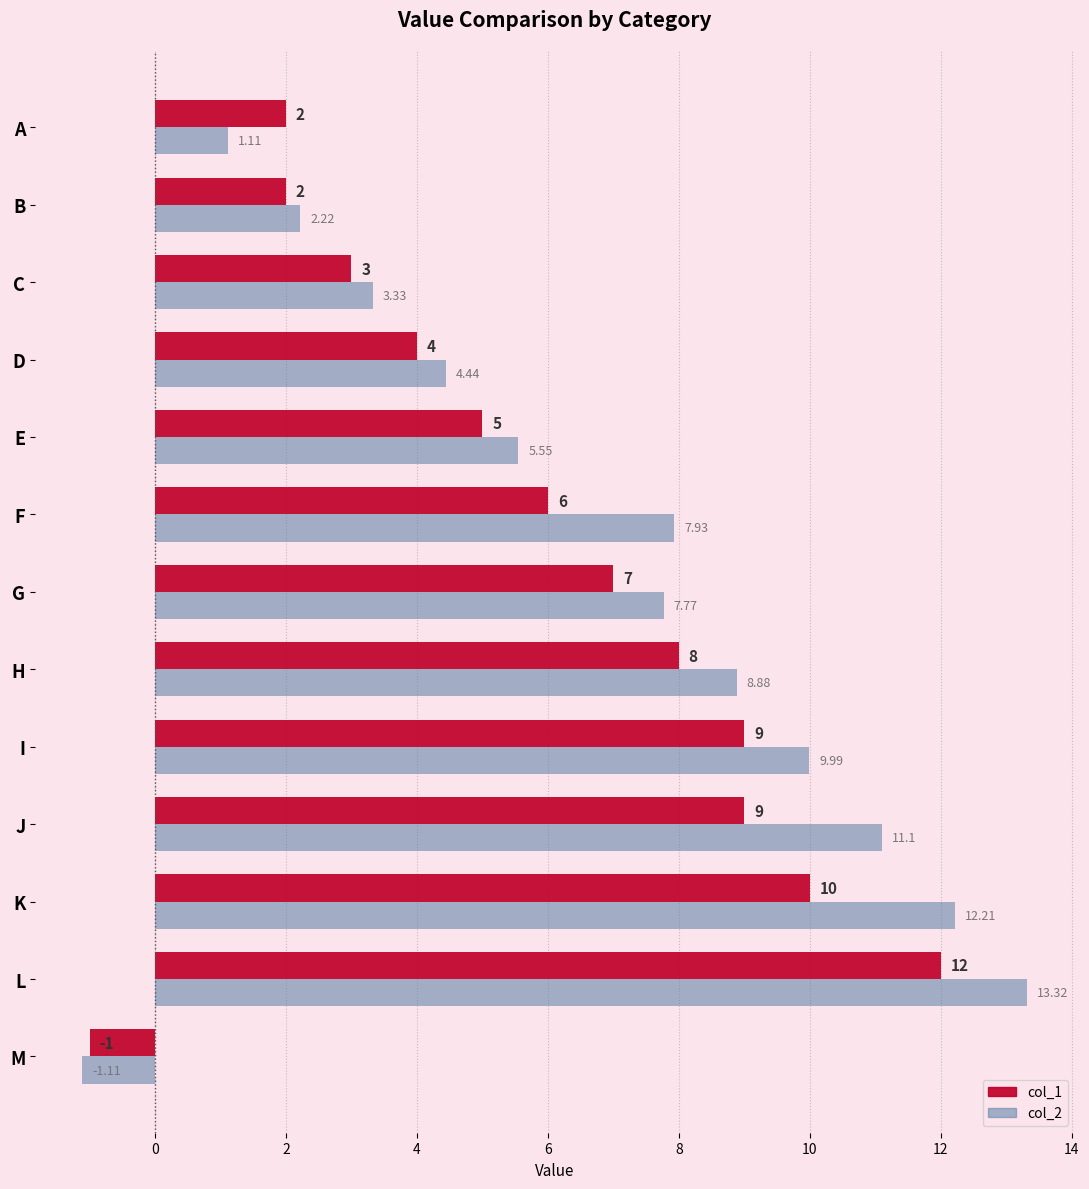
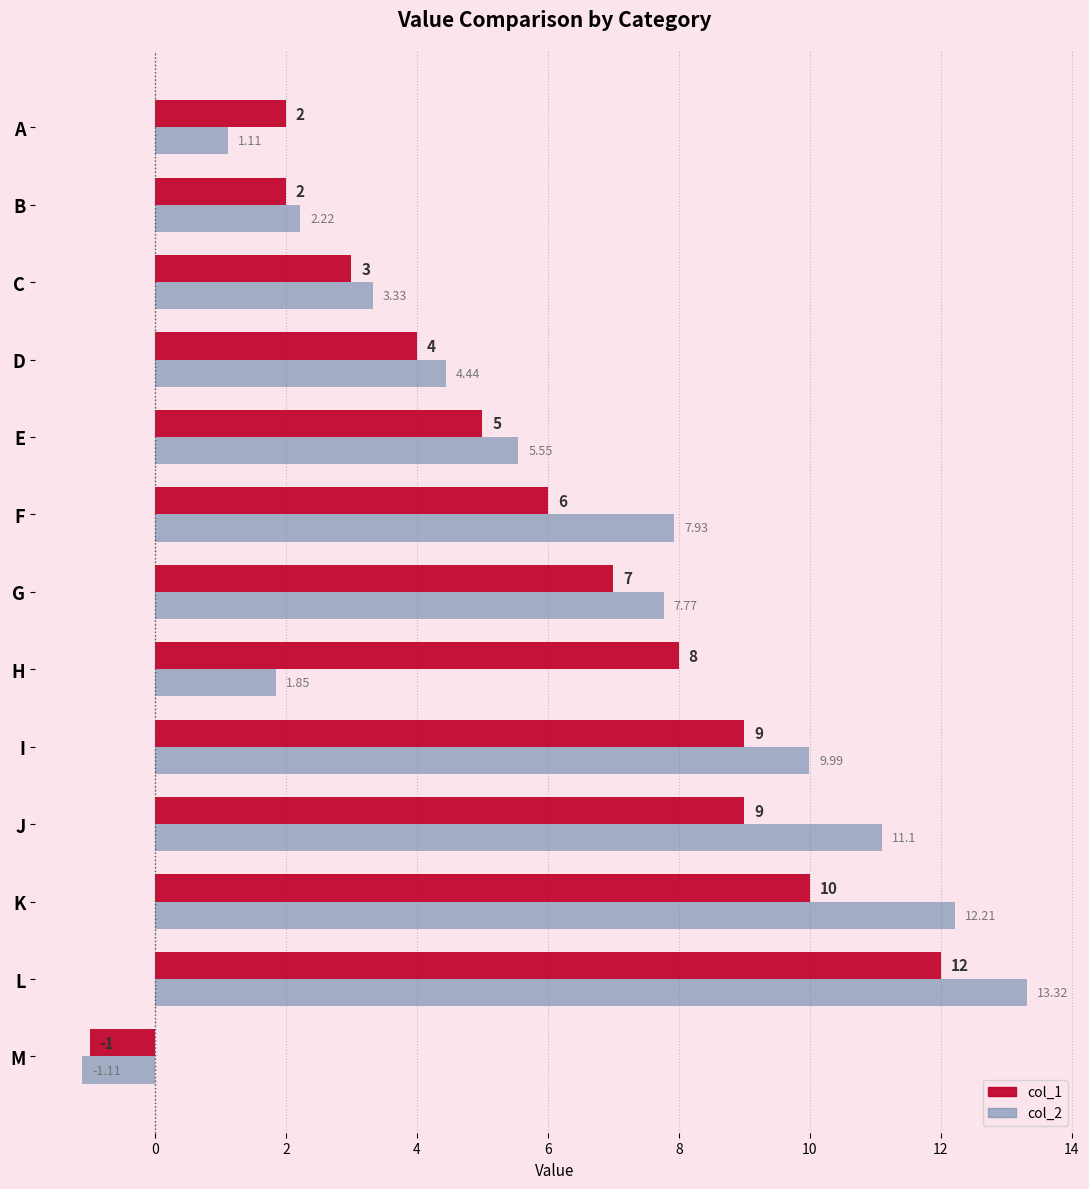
col_2, H: 8.88 -> 1.85
